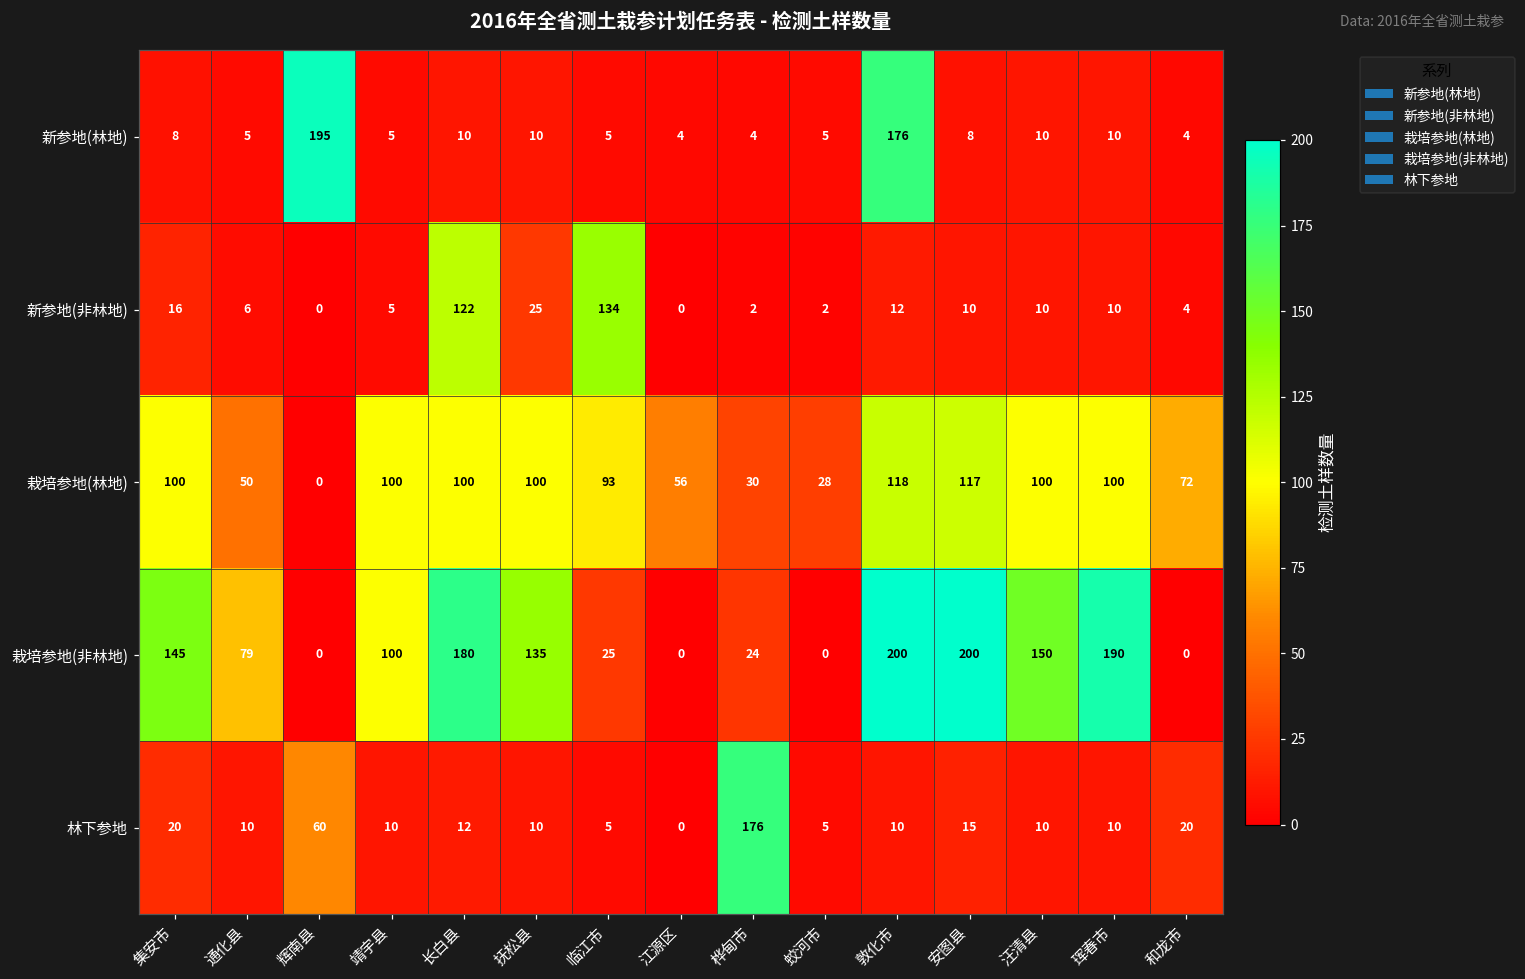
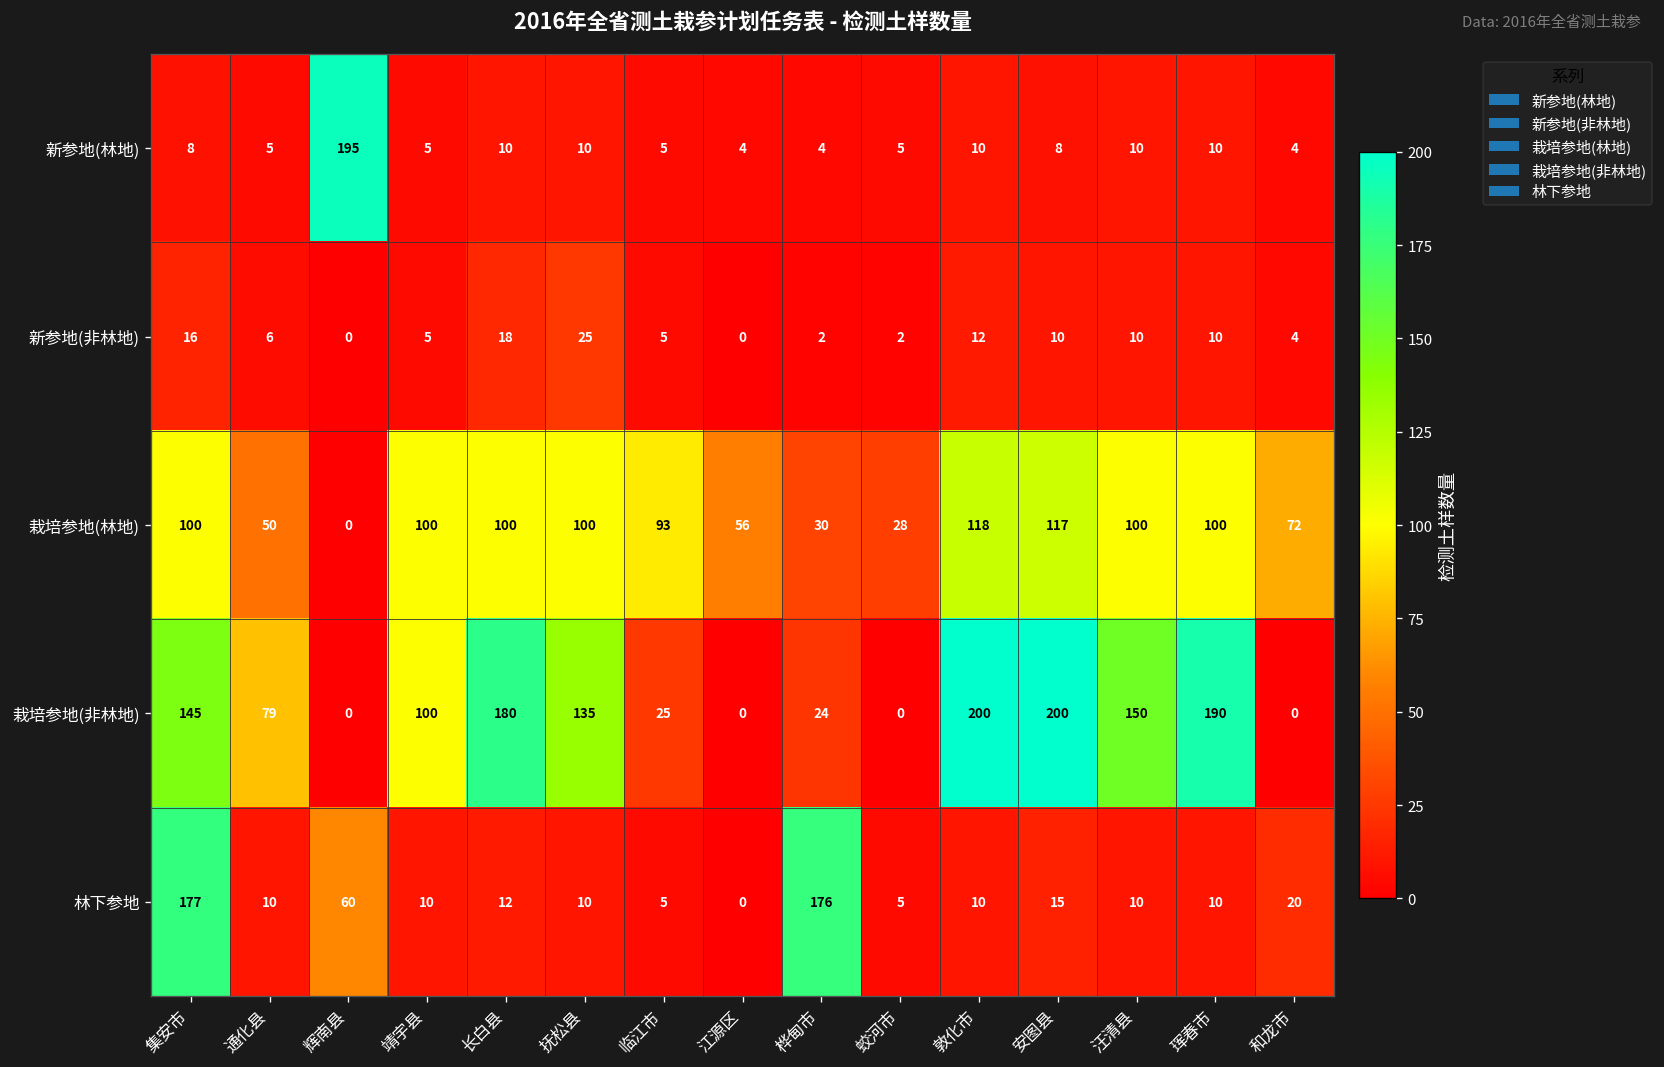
新参地(林地), 敦化市: 176 -> 10
新参地(非林地), 长白县: 122 -> 18
新参地(非林地), 临江市: 134 -> 5
林下参地, 集安市: 20 -> 177
